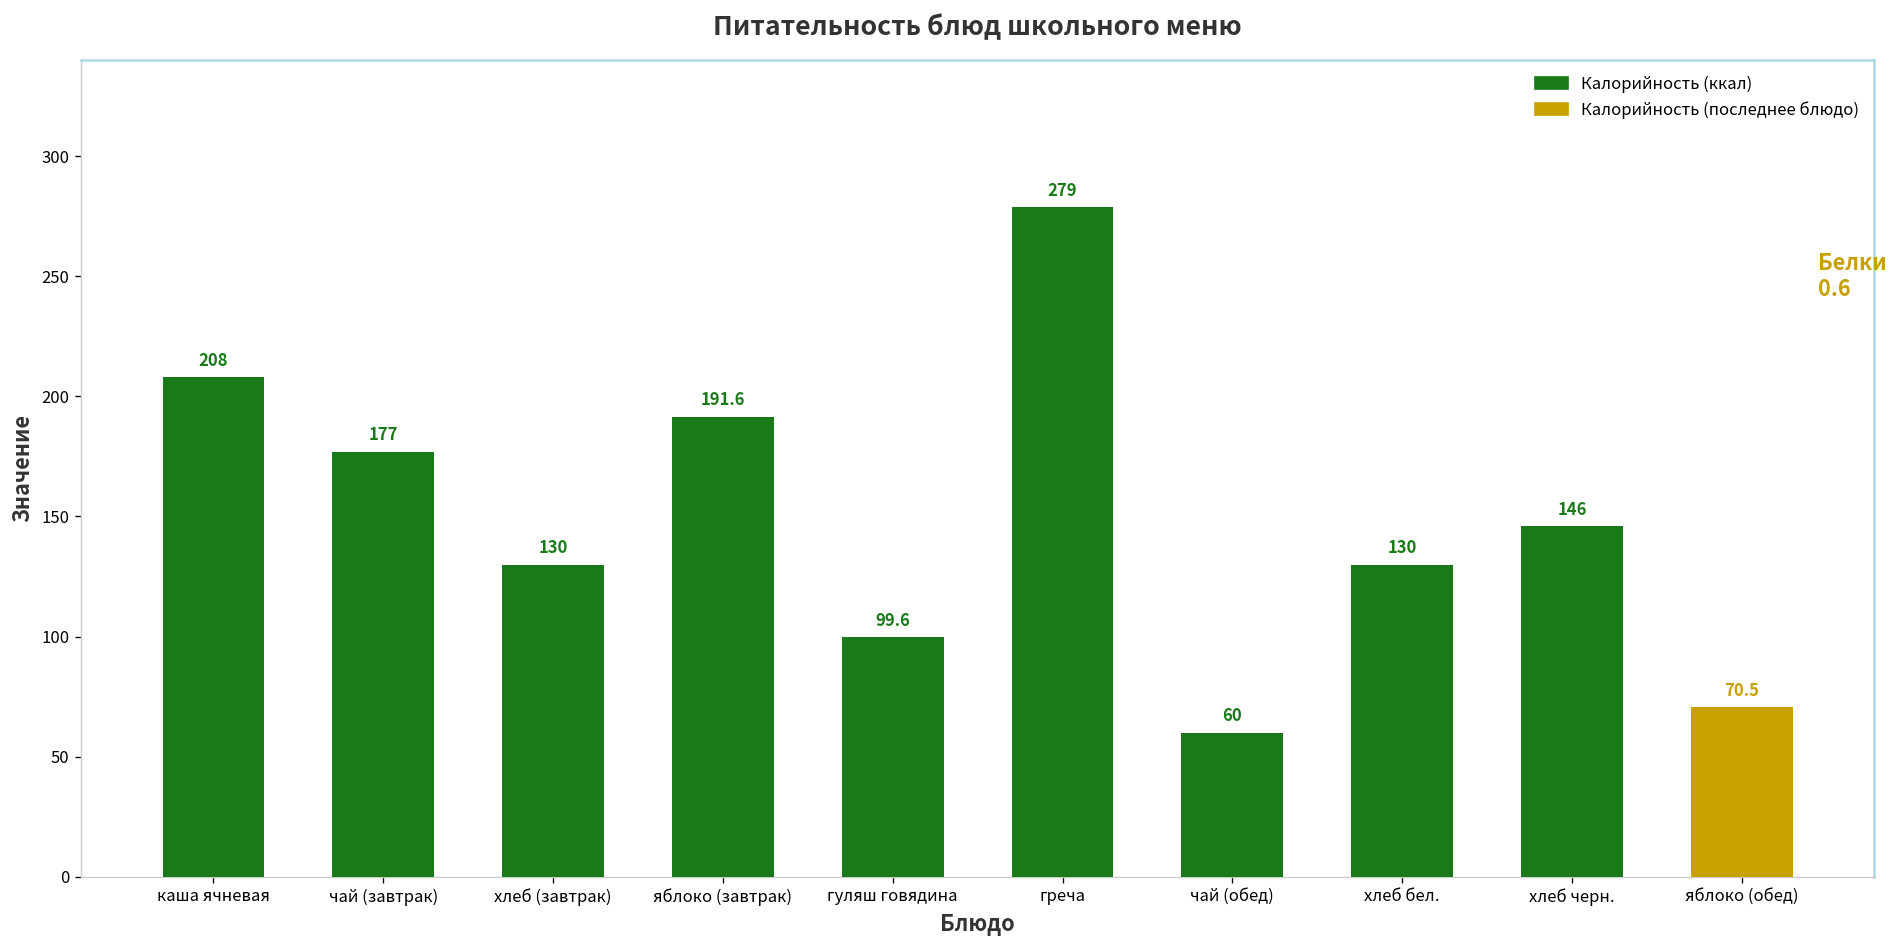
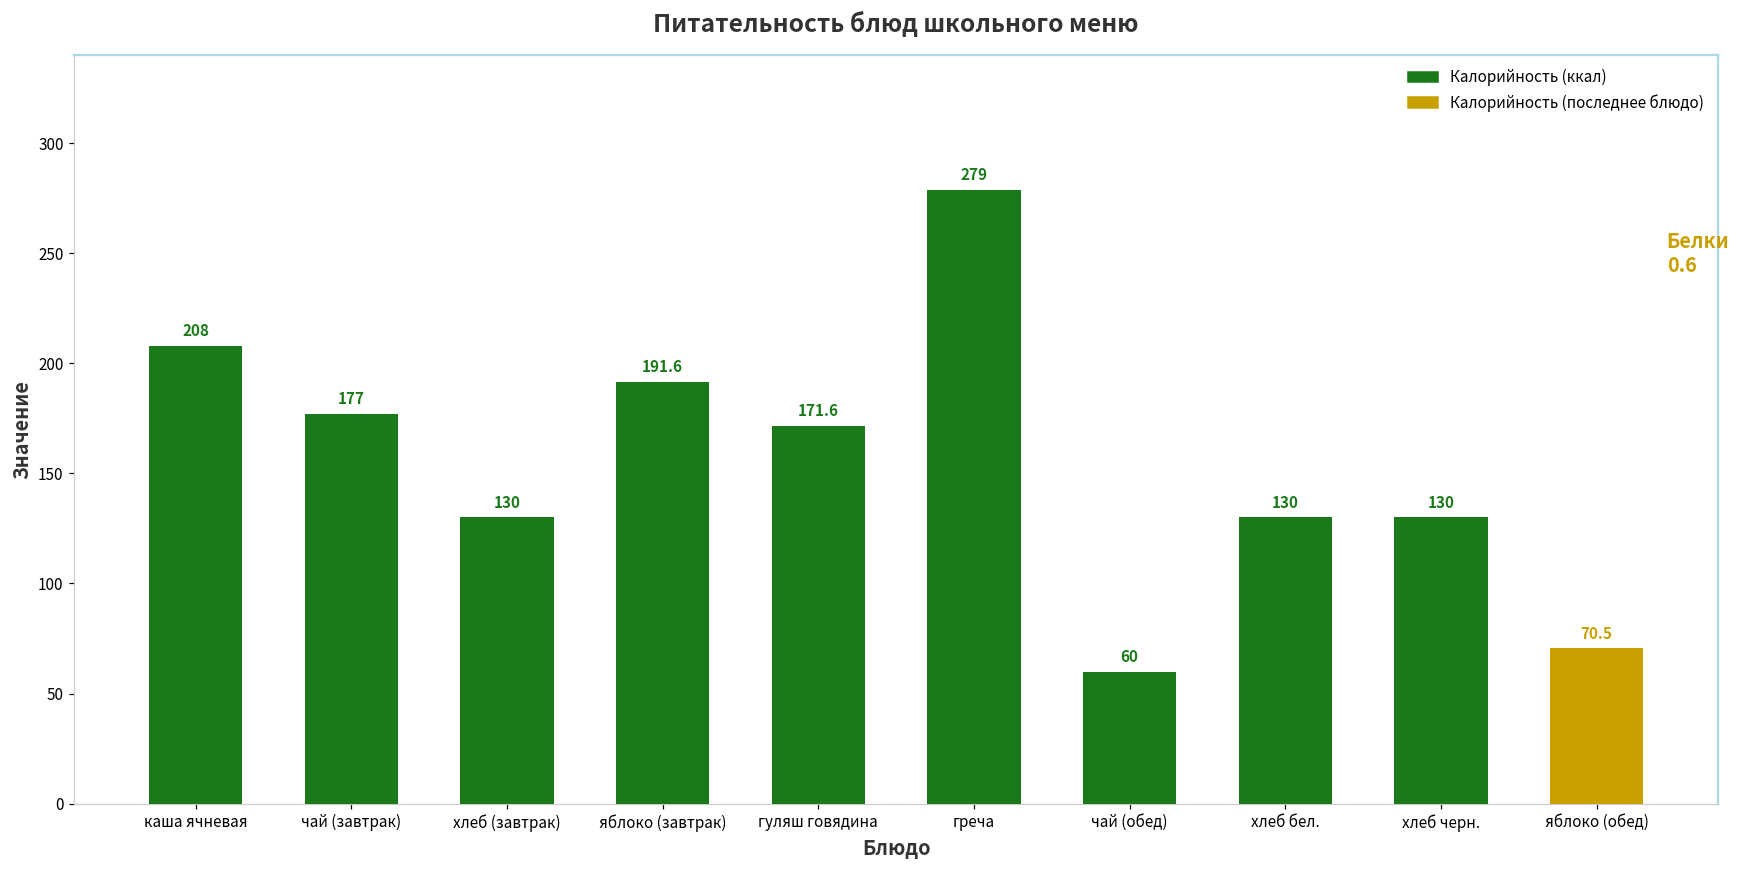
гуляш говядина: 99.6 -> 171.6
хлеб черн.: 146 -> 130
